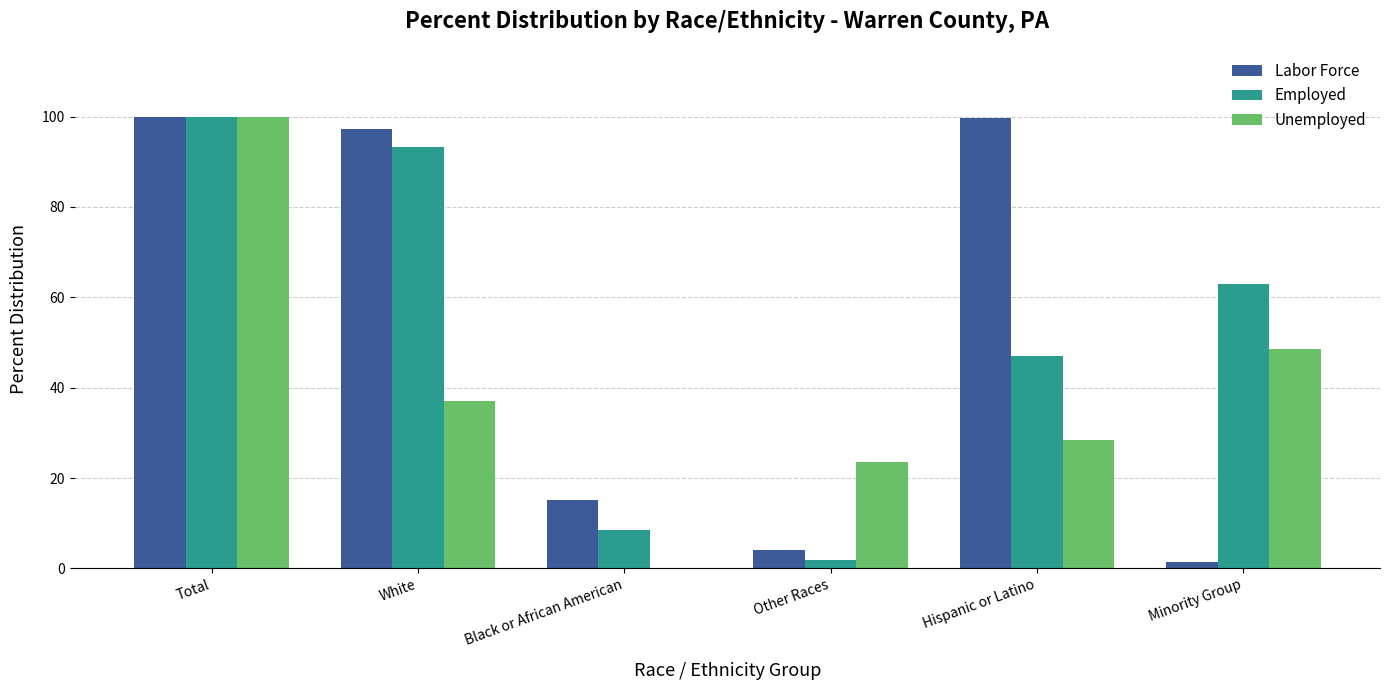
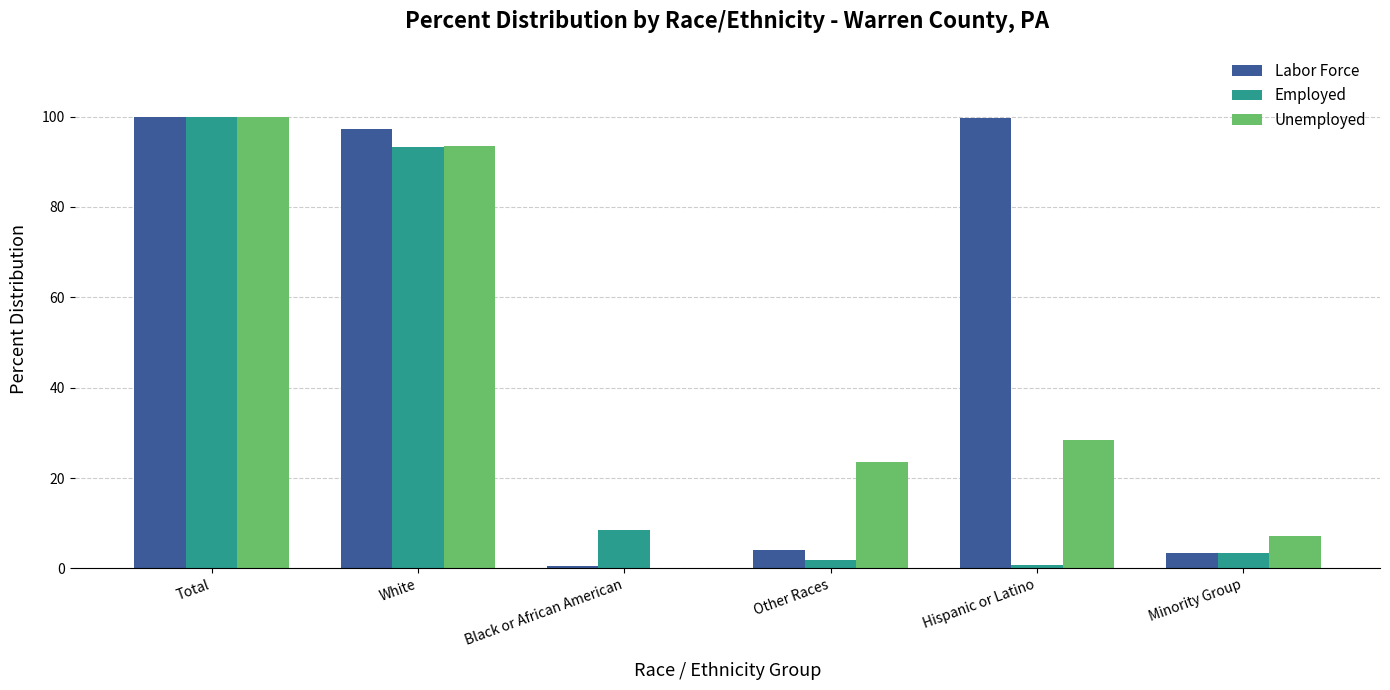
Unemployed, White: 37 -> 94
Labor Force, Black or African American: 15 -> 1
Employed, Hispanic or Latino: 47 -> 1
Labor Force, Minority Group: 2 -> 4
Employed, Minority Group: 63 -> 3
Unemployed, Minority Group: 49 -> 7
